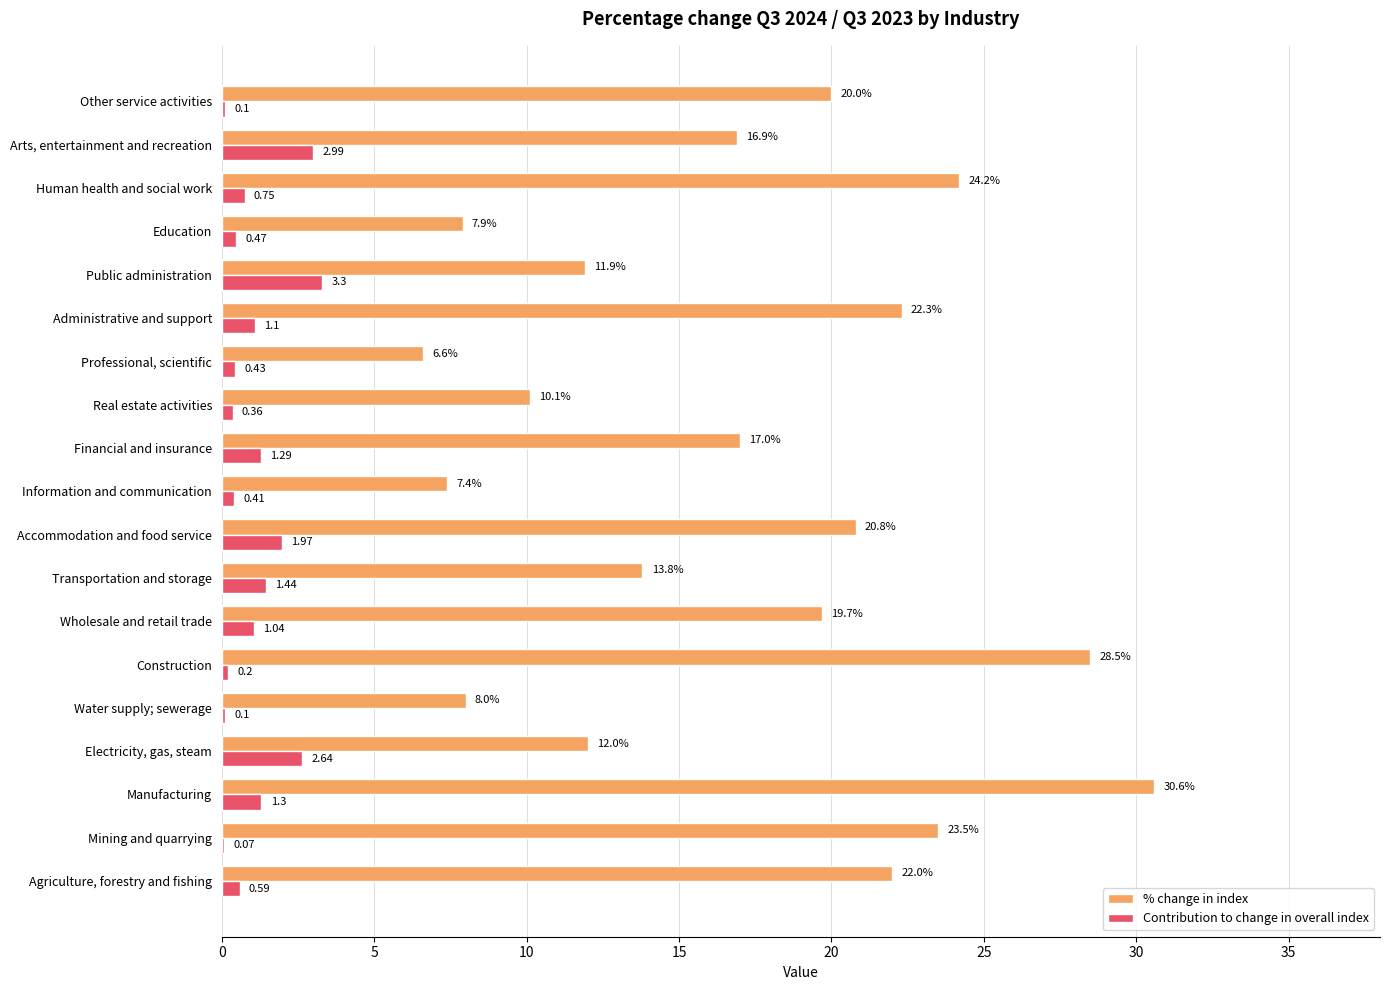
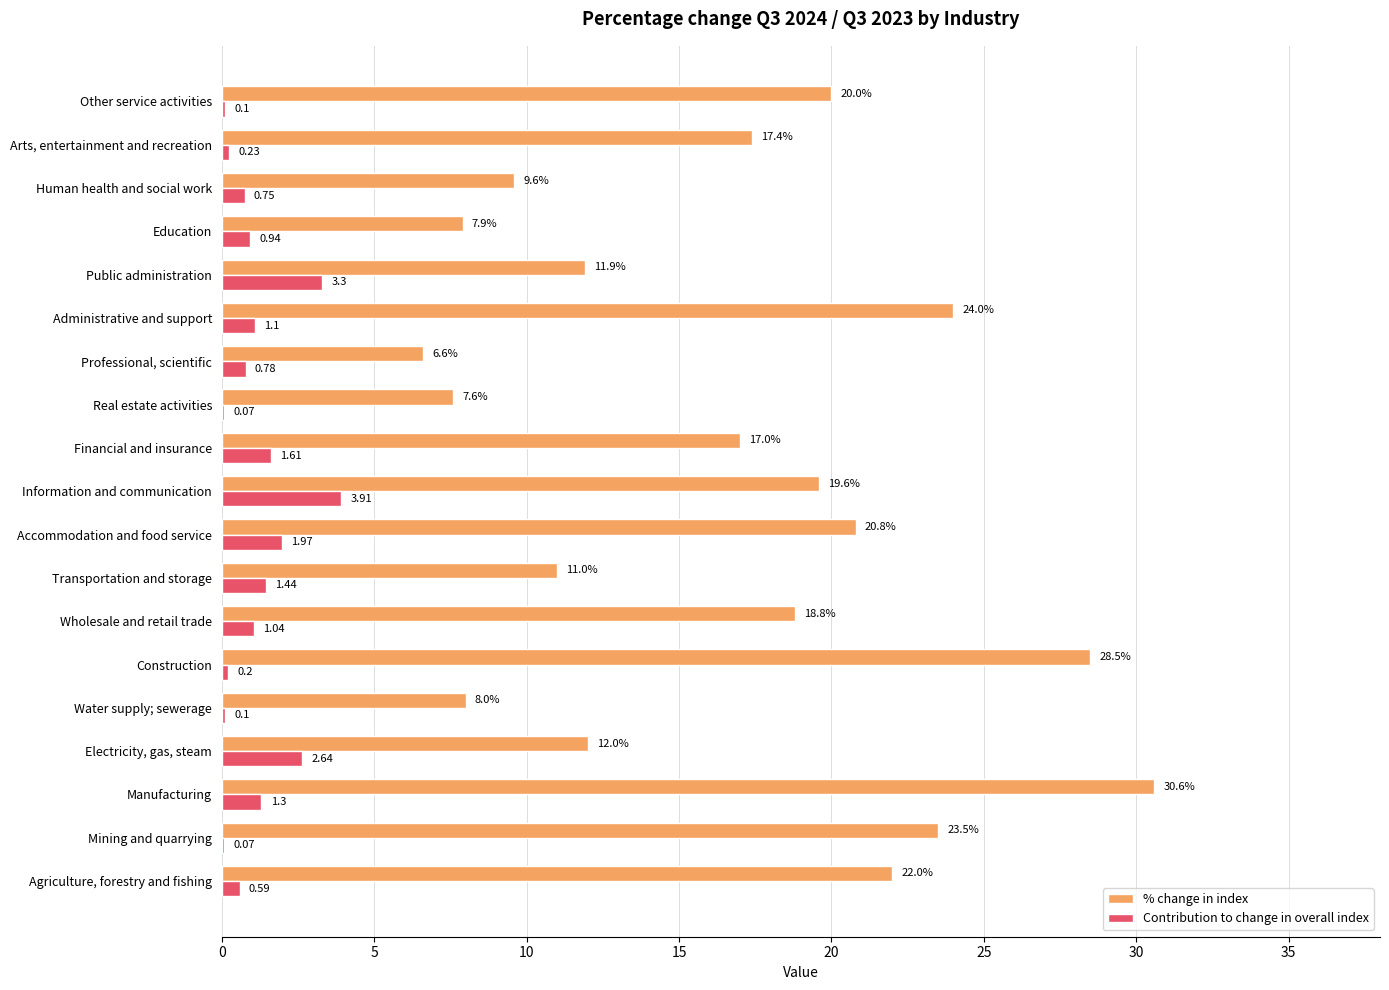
% change in index, Arts, entertainment and recreation: 16.9% -> 17.4%
Contribution to change in overall index, Arts, entertainment and recreation: 2.99 -> 0.23
% change in index, Human health and social work: 24.2% -> 9.6%
Contribution to change in overall index, Education: 0.47 -> 0.94
% change in index, Administrative and support: 22.3% -> 24.0%
Contribution to change in overall index, Professional, scientific: 0.43 -> 0.78
% change in index, Real estate activities: 10.1% -> 7.6%
Contribution to change in overall index, Real estate activities: 0.36 -> 0.07
Contribution to change in overall index, Financial and insurance: 1.29 -> 1.61
% change in index, Information and communication: 7.4% -> 19.6%
Contribution to change in overall index, Information and communication: 0.41 -> 3.91
% change in index, Transportation and storage: 13.8% -> 11.0%
% change in index, Wholesale and retail trade: 19.7% -> 18.8%
